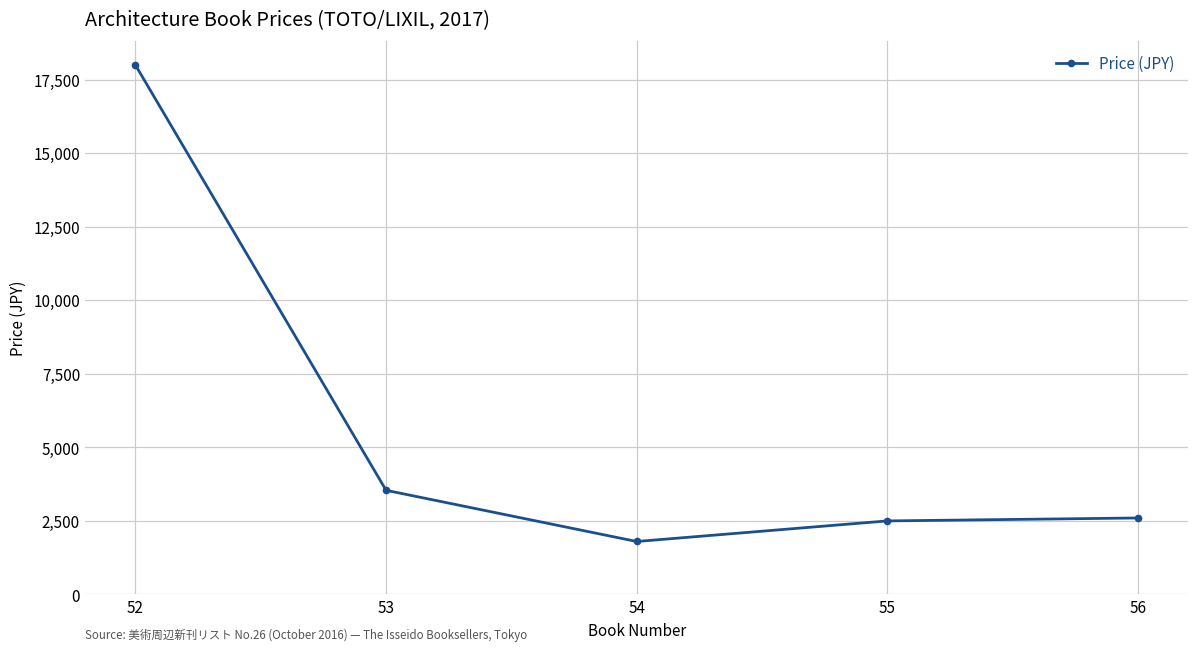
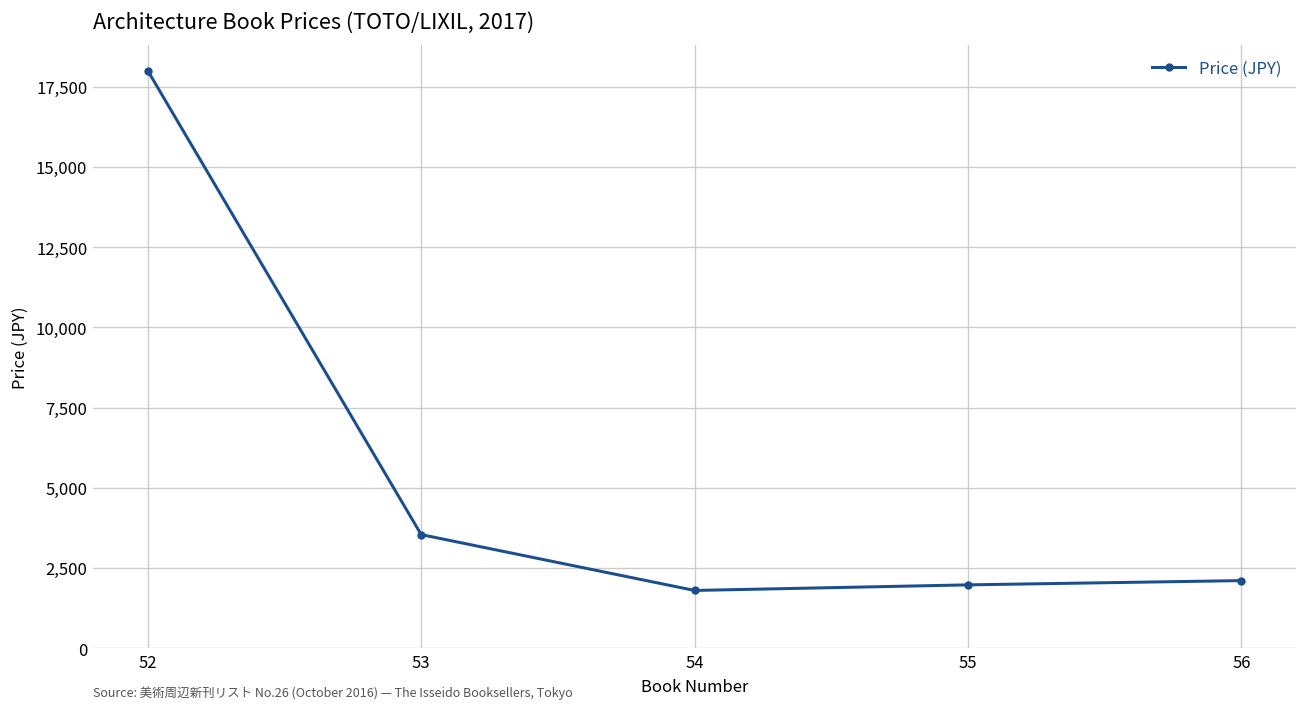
55: 2,500 -> 2,000
56: 2,600 -> 2,100
